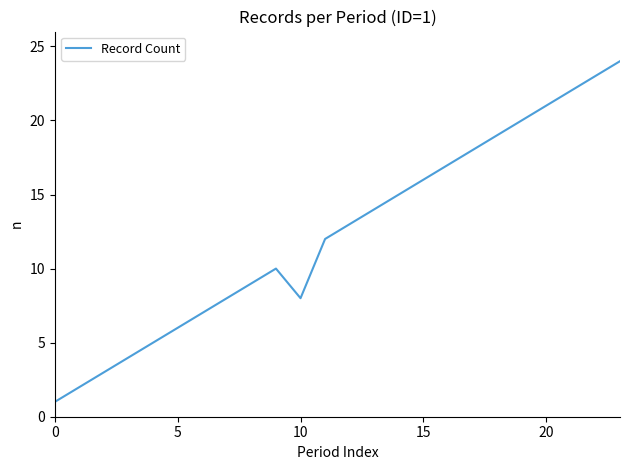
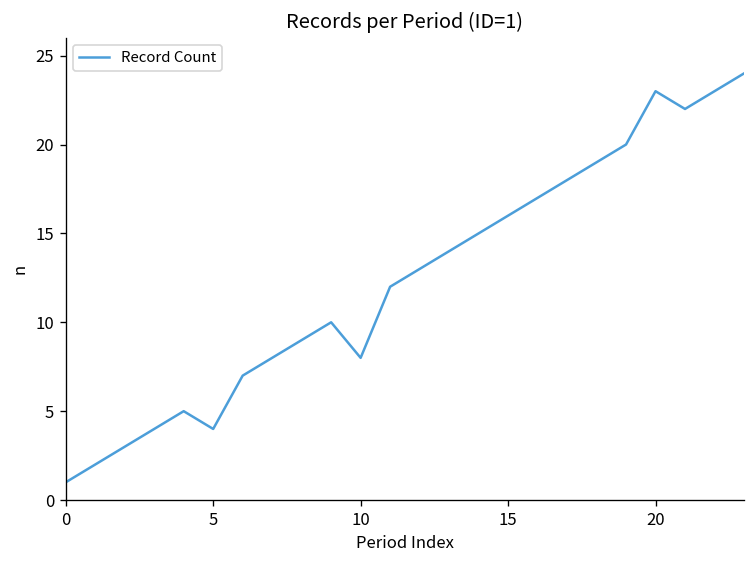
5: 6 -> 4
20: 21 -> 23
